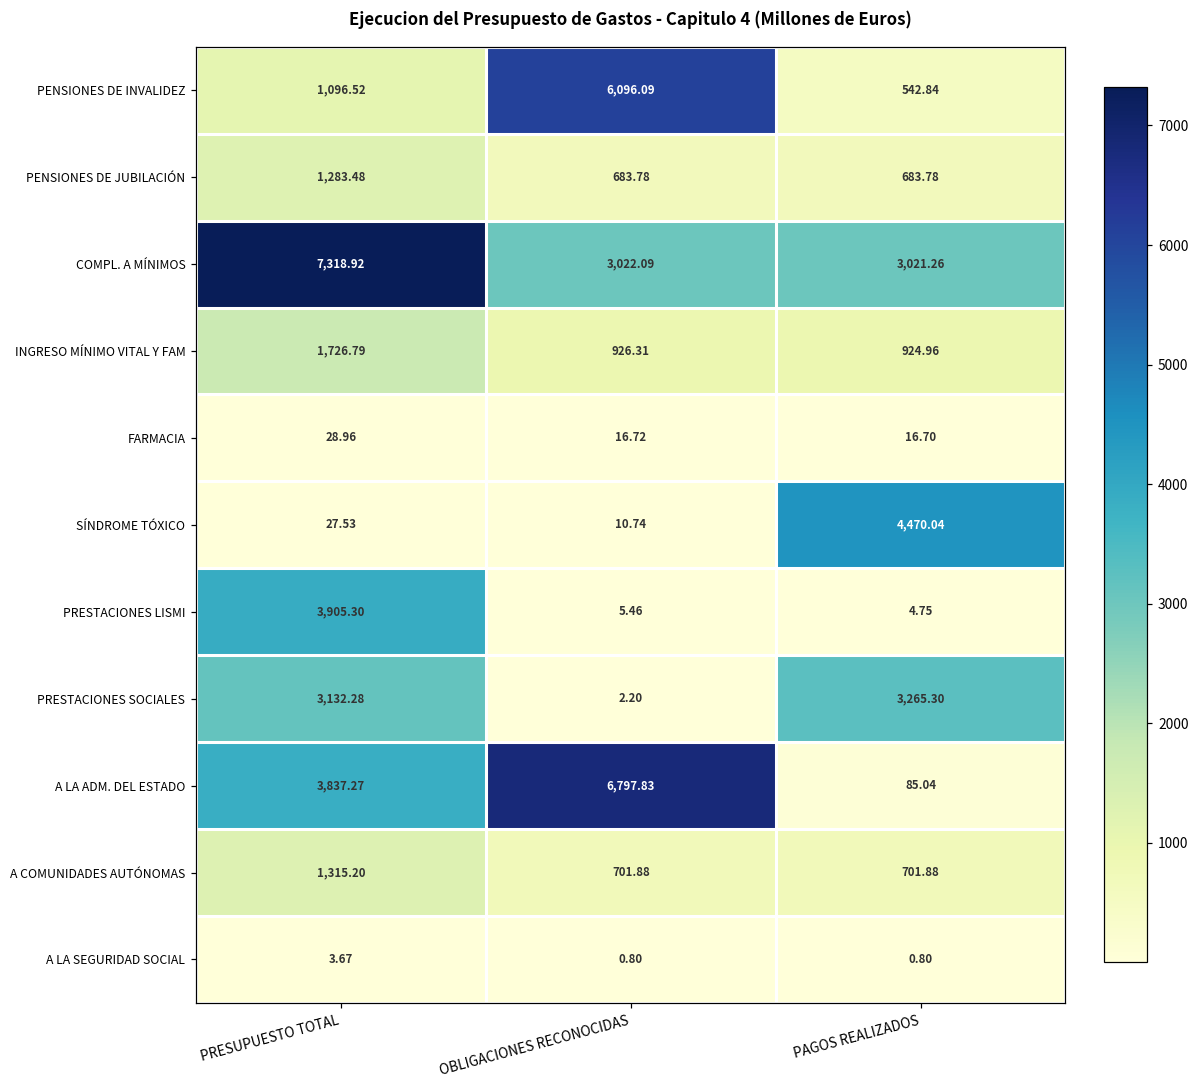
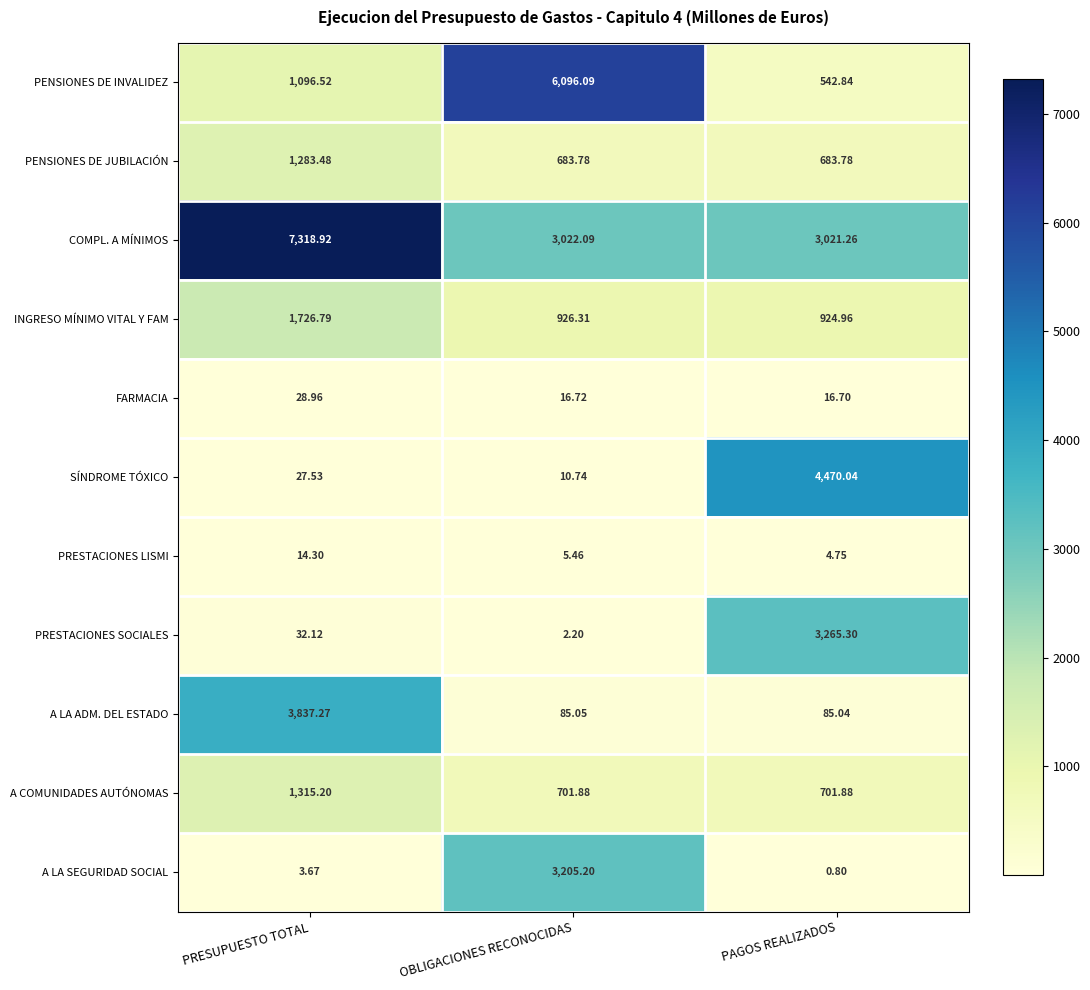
PRESTACIONES LISMI, PRESUPUESTO TOTAL: 3,905.30 -> 14.30
PRESTACIONES SOCIALES, PRESUPUESTO TOTAL: 3,132.28 -> 32.12
A LA ADM. DEL ESTADO, OBLIGACIONES RECONOCIDAS: 6,797.83 -> 85.05
A LA SEGURIDAD SOCIAL, OBLIGACIONES RECONOCIDAS: 0.80 -> 3,205.20
